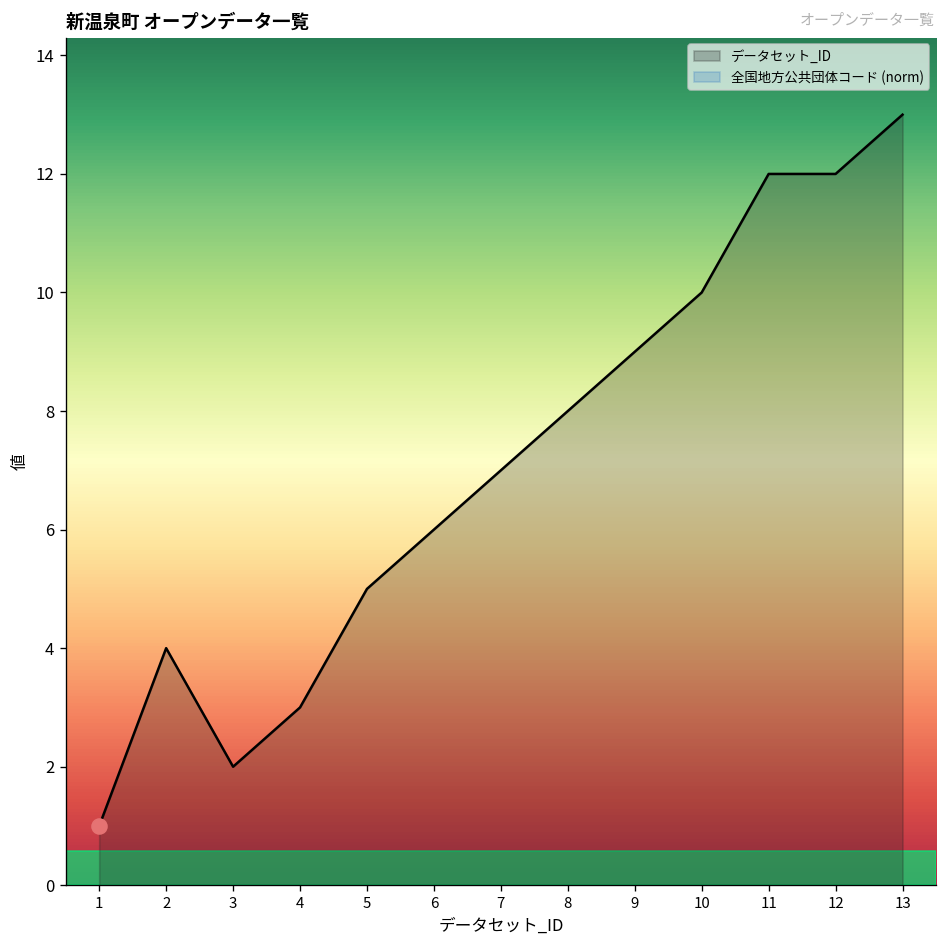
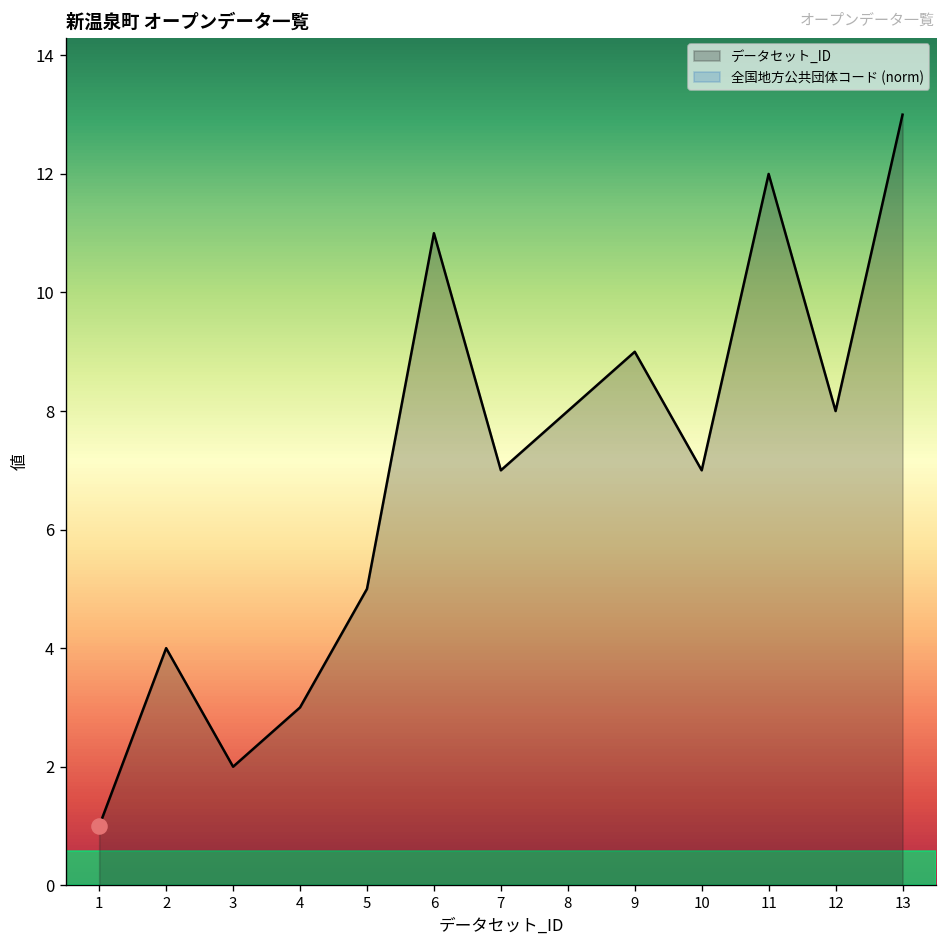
データセット_ID, 6: 6 -> 11
データセット_ID, 10: 10 -> 7
データセット_ID, 12: 12 -> 8
